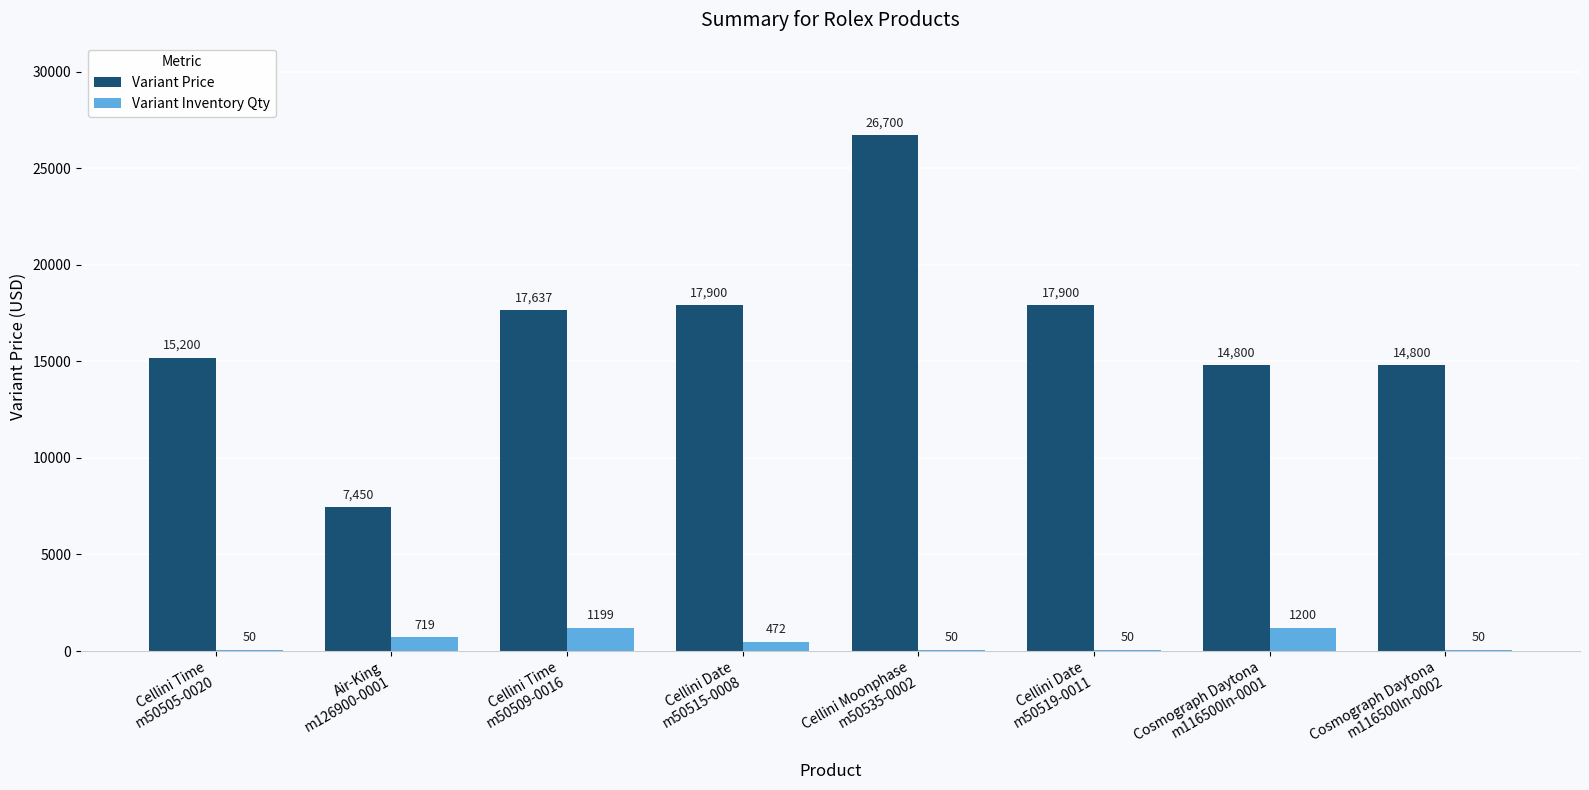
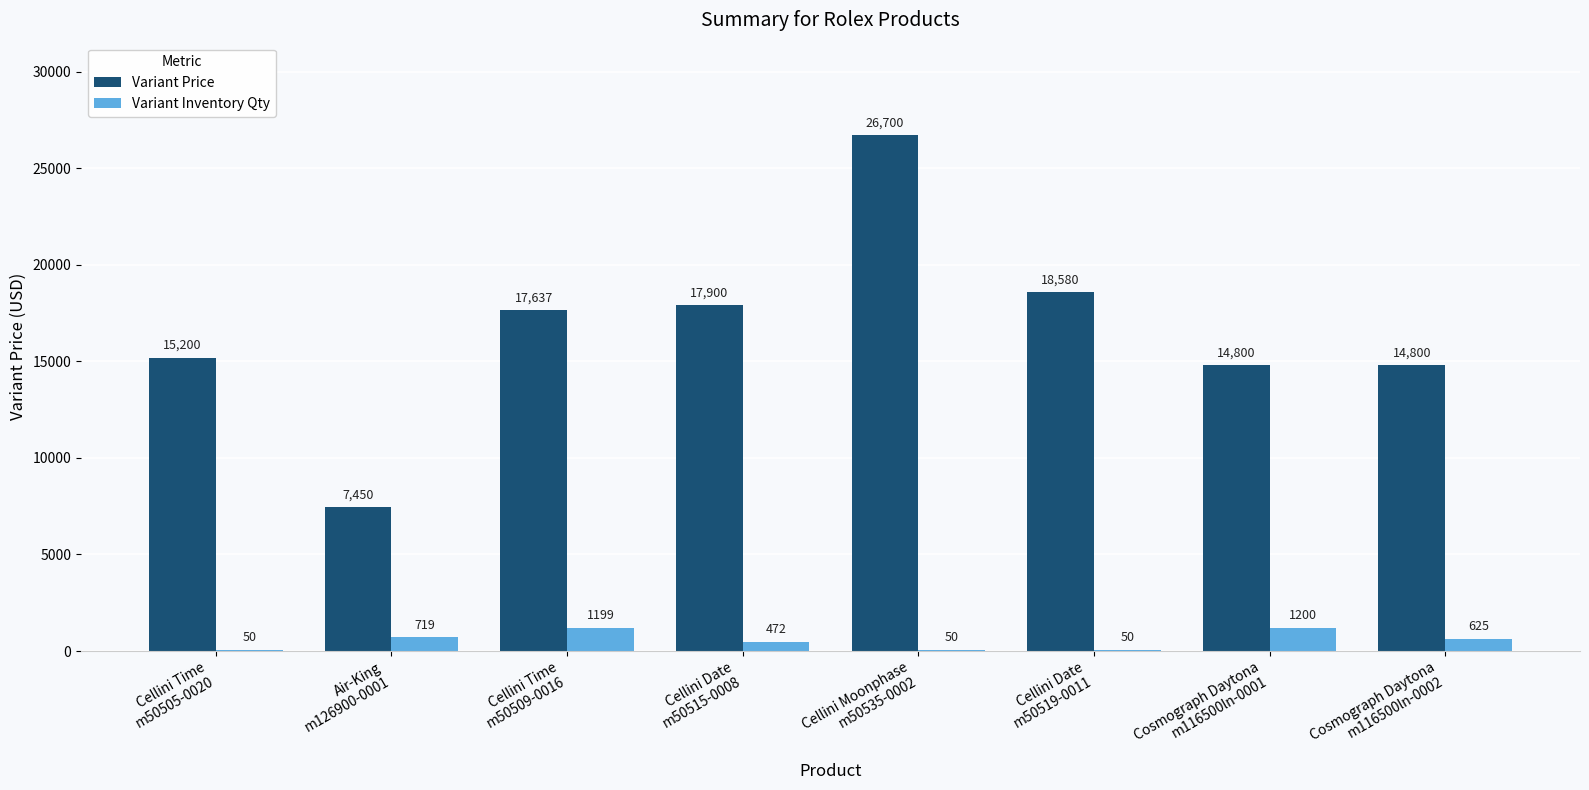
Variant Price, Cellini Date m50519-0011: 17,900 -> 18,580
Variant Inventory Qty, Cosmograph Daytona m116500ln-0002: 50 -> 625
